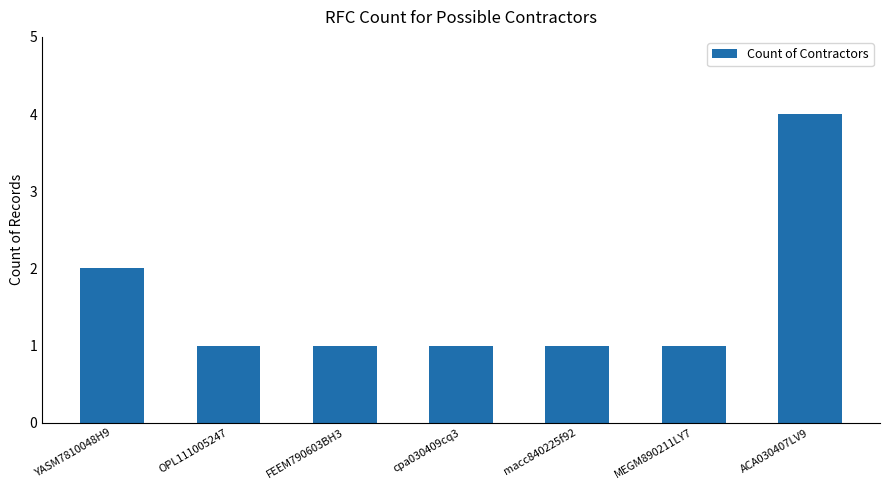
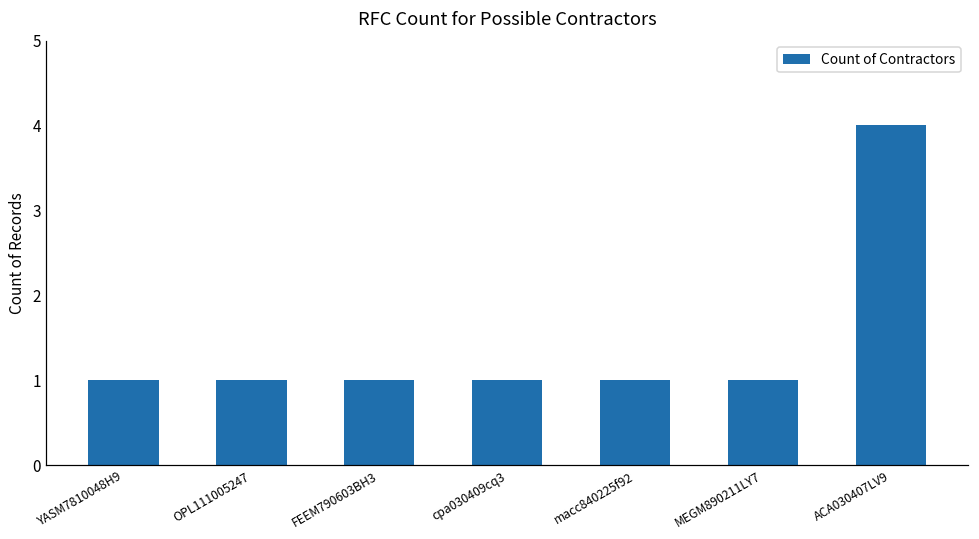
YASM7810048H9: 2 -> 1
